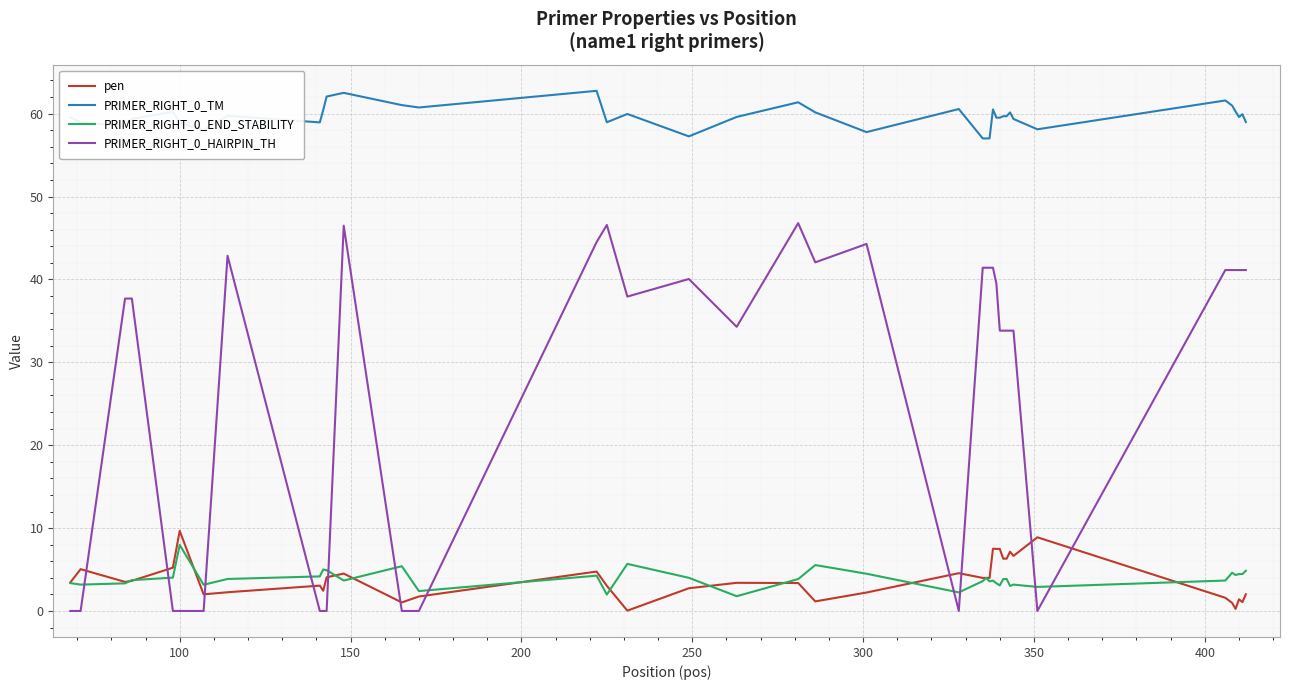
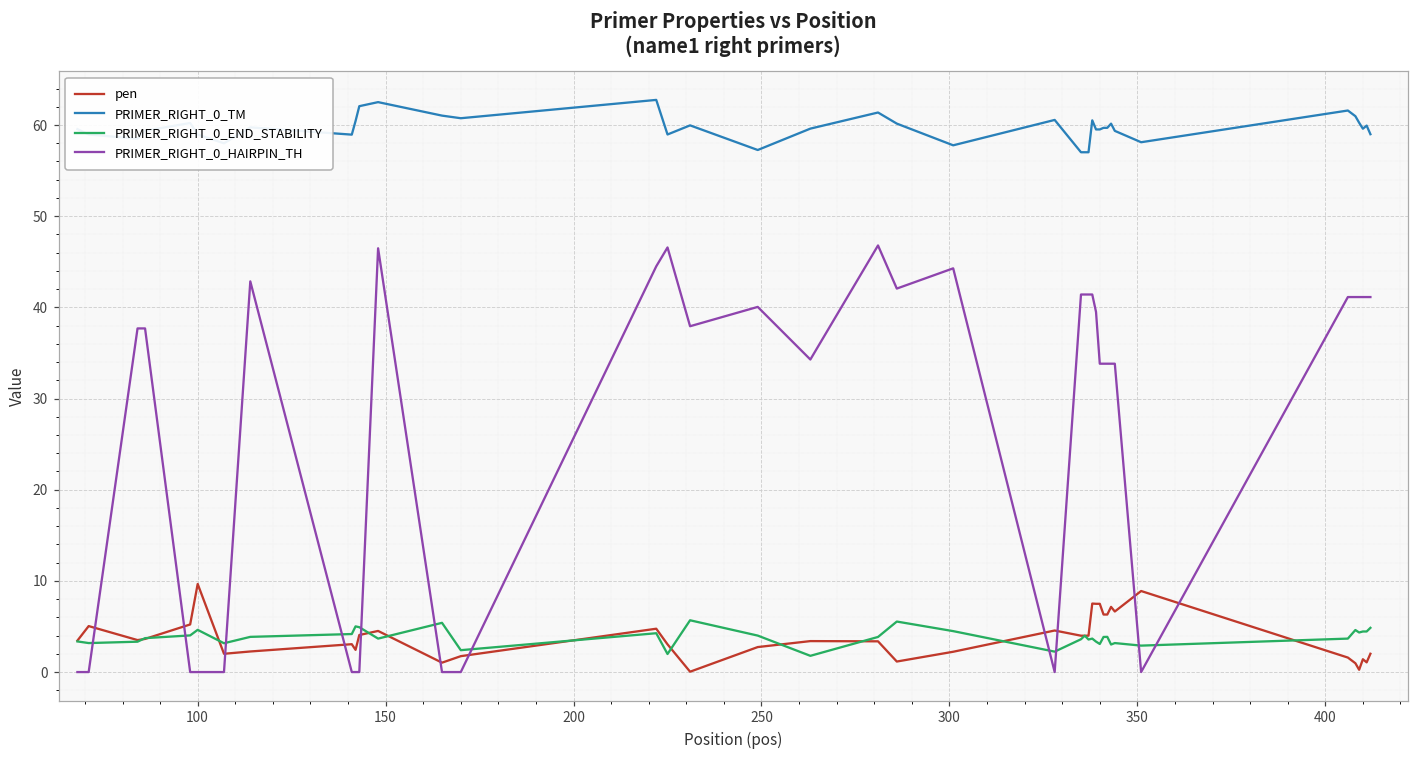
PRIMER_RIGHT_0_END_STABILITY, 100: 8 -> 5
